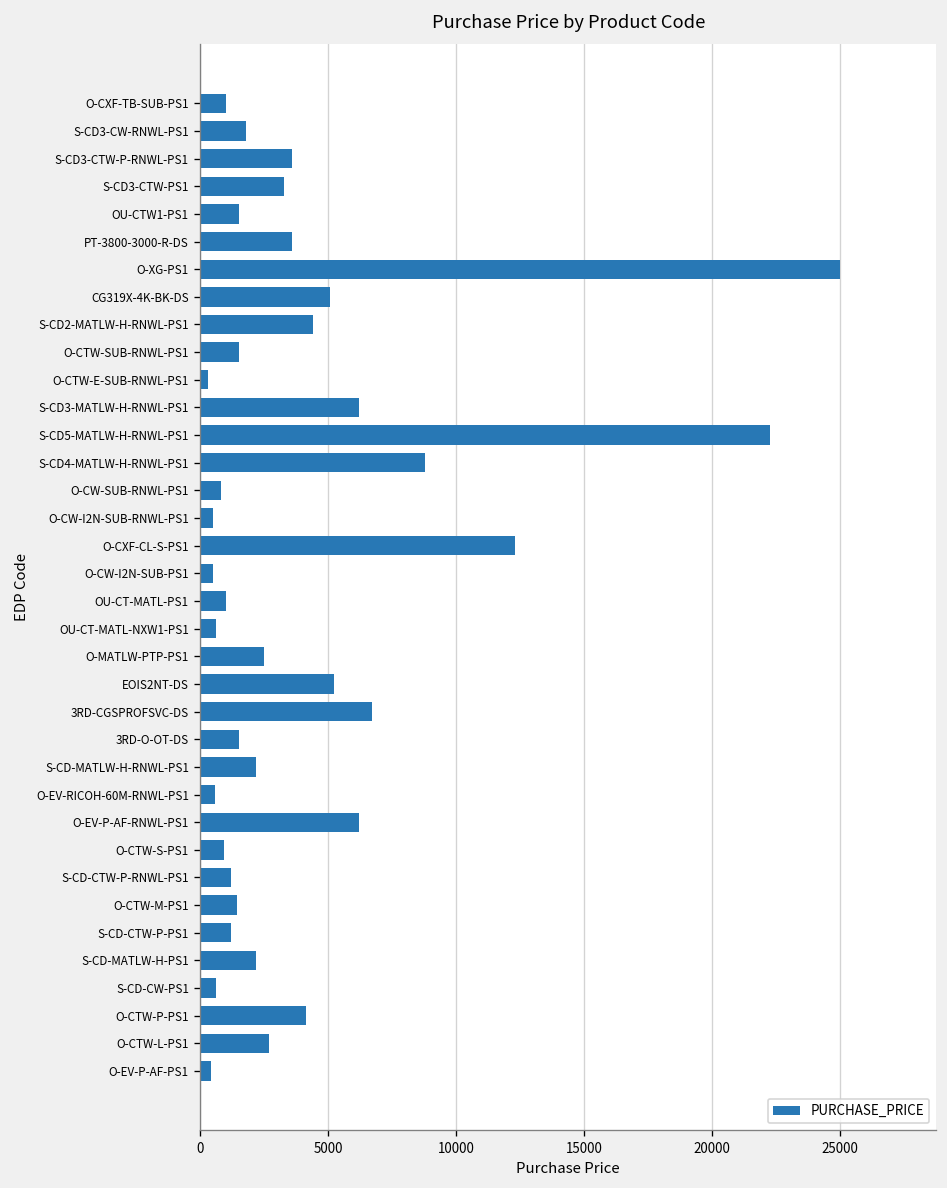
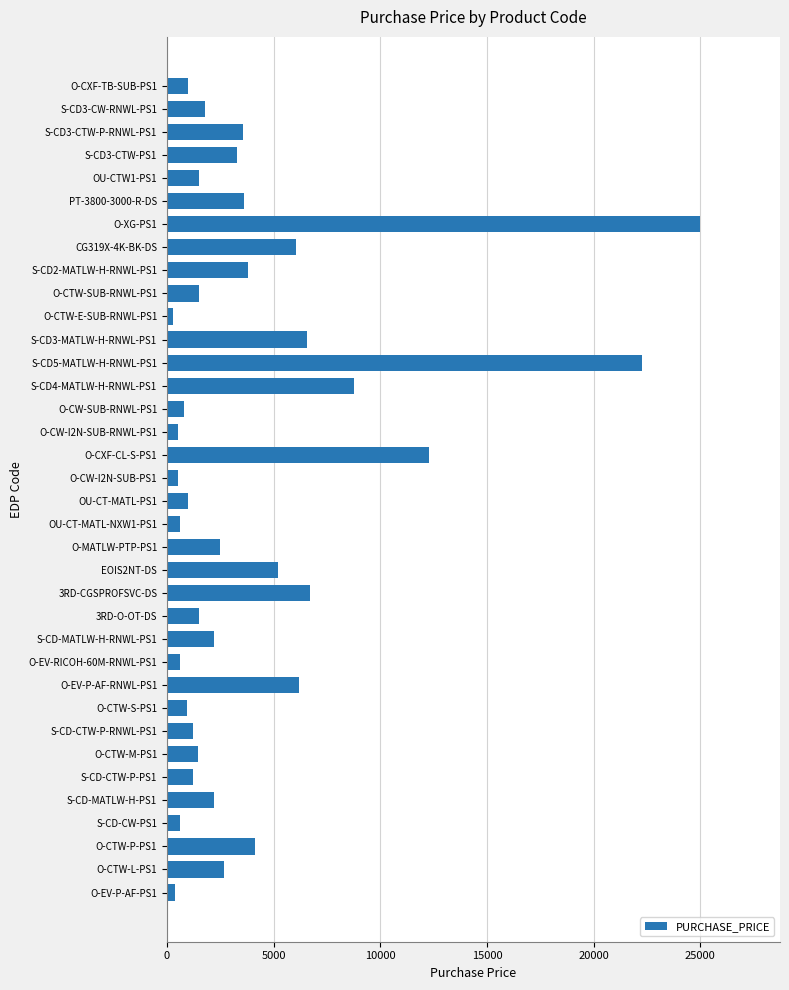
CG319X-4K-BK-DS: 5000 -> 6100
S-CD2-MATLW-H-RNWL-PS1: 4400 -> 3800
S-CD3-MATLW-H-RNWL-PS1: 6200 -> 6600
